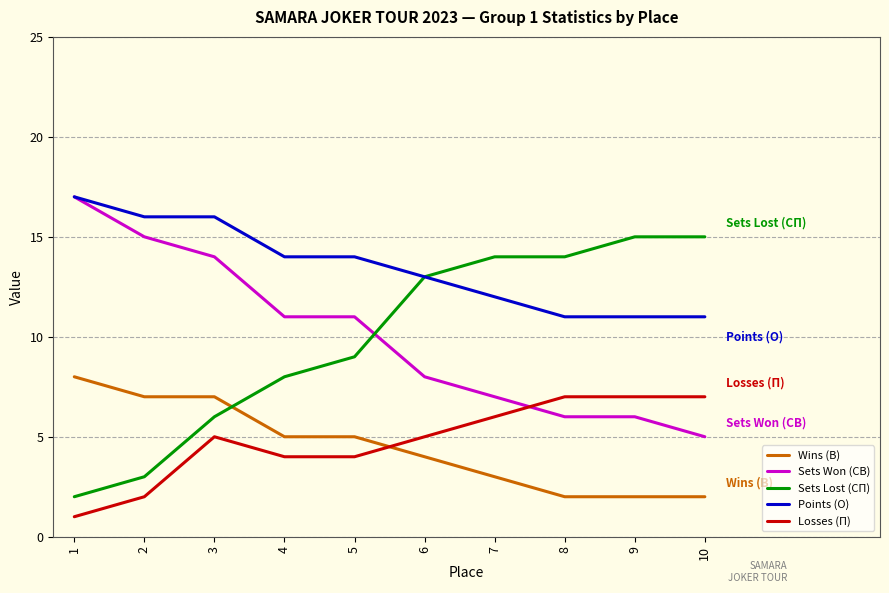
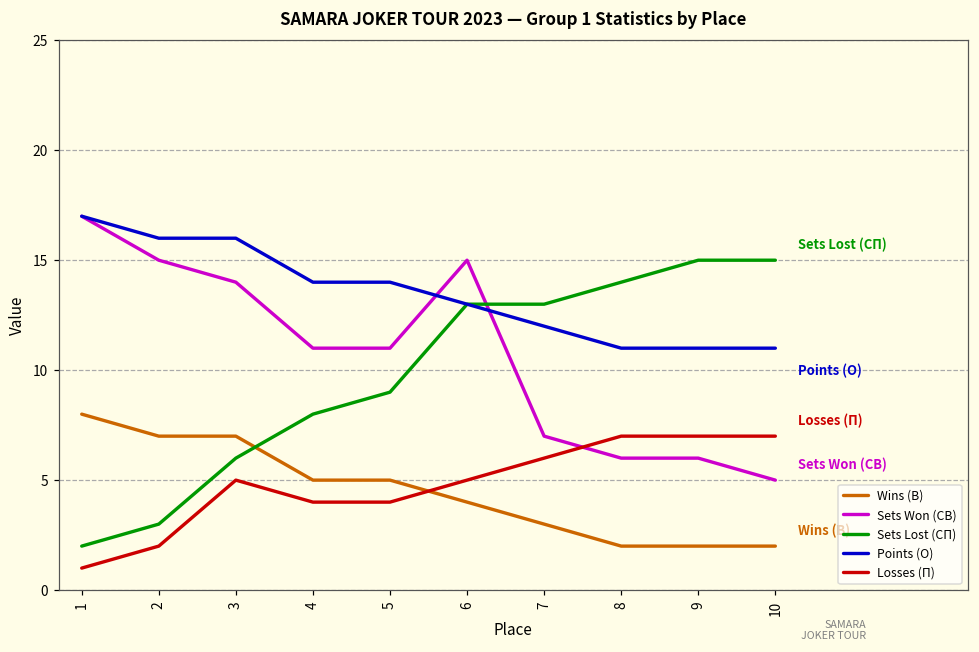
Sets Won (СВ), 6: 8 -> 15
Sets Lost (СП), 7: 14 -> 13
